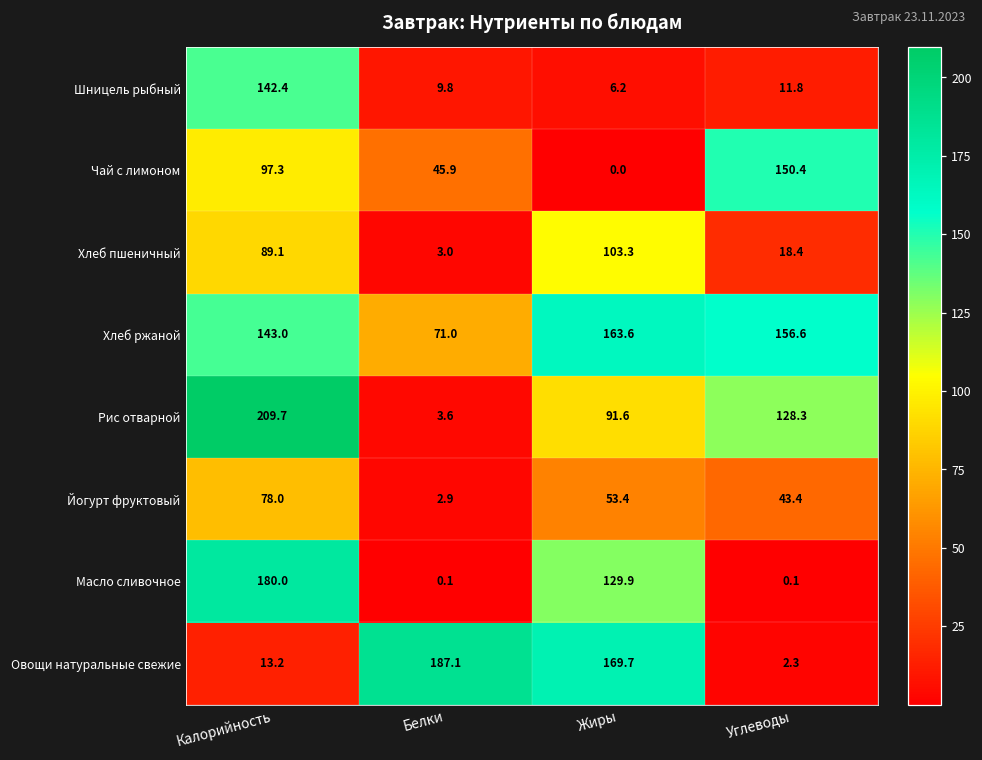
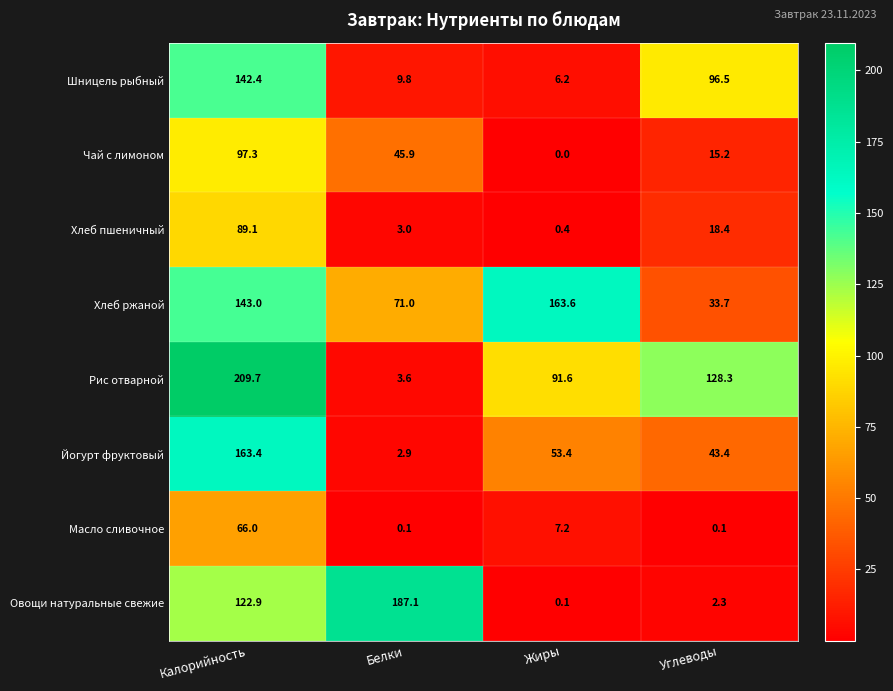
Шницель рыбный, Углеводы: 11.8 -> 96.5
Чай с лимоном, Углеводы: 150.4 -> 15.2
Хлеб пшеничный, Жиры: 103.3 -> 0.4
Хлеб ржаной, Углеводы: 156.6 -> 33.7
Йогурт фруктовый, Калорийность: 78.0 -> 163.4
Масло сливочное, Калорийность: 180.0 -> 66.0
Масло сливочное, Жиры: 129.9 -> 7.2
Овощи натуральные свежие, Калорийность: 13.2 -> 122.9
Овощи натуральные свежие, Жиры: 169.7 -> 0.1
